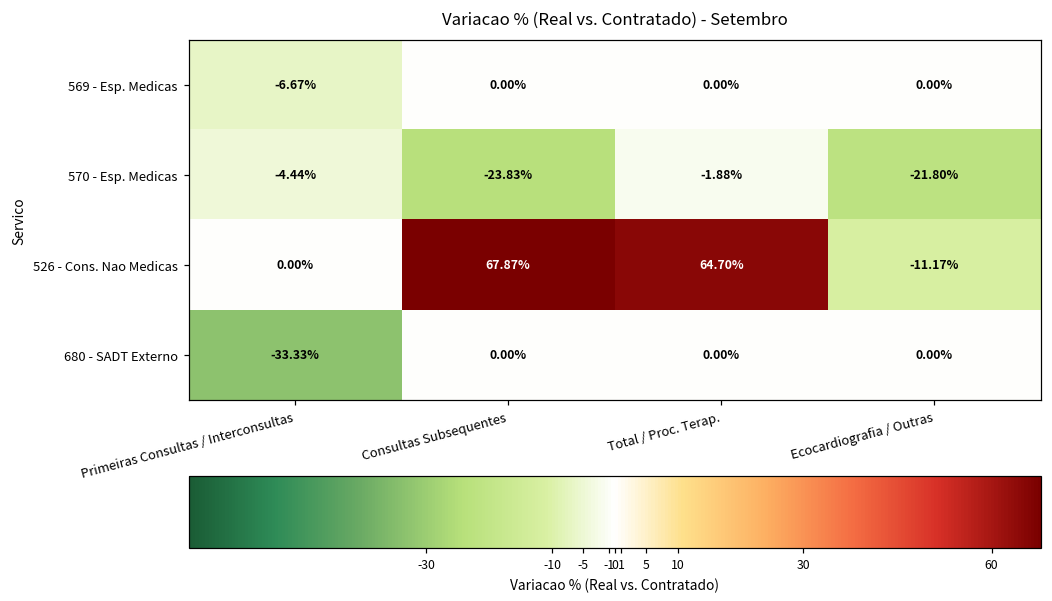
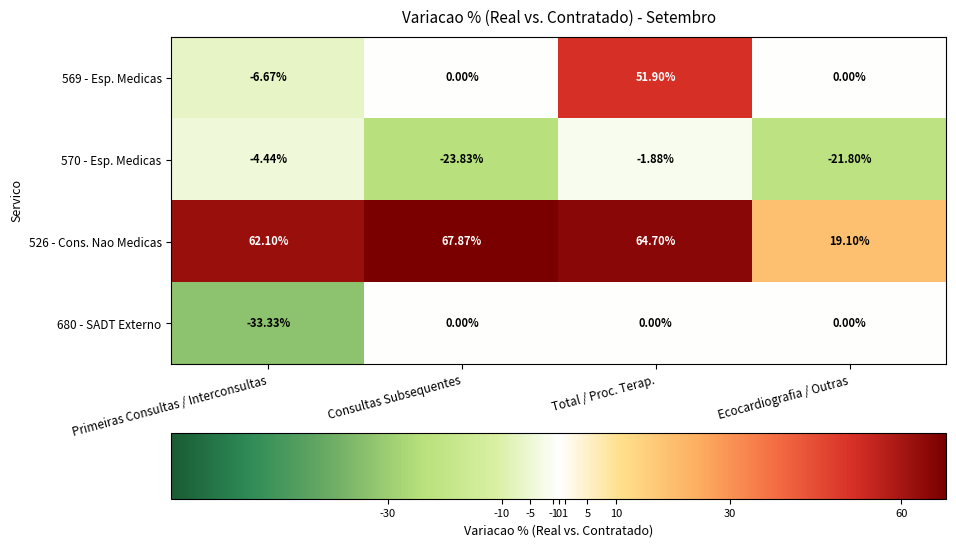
569 - Esp. Medicas, Total / Proc. Terap.: 0.00% -> 51.90%
526 - Cons. Nao Medicas, Primeiras Consultas / Interconsultas: 0.00% -> 62.10%
526 - Cons. Nao Medicas, Ecocardiografia / Outras: -11.17% -> 19.10%
